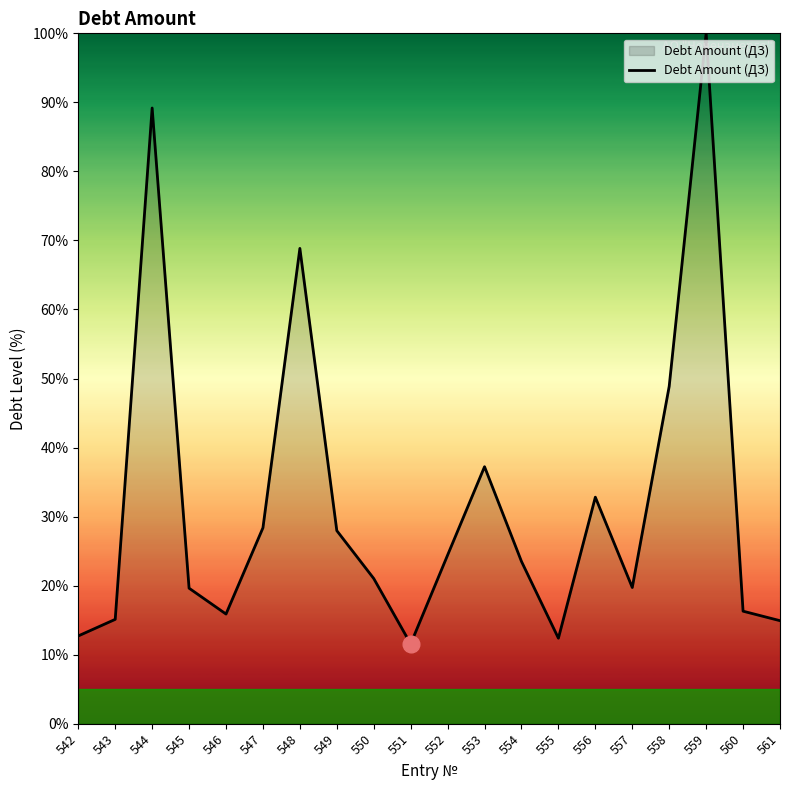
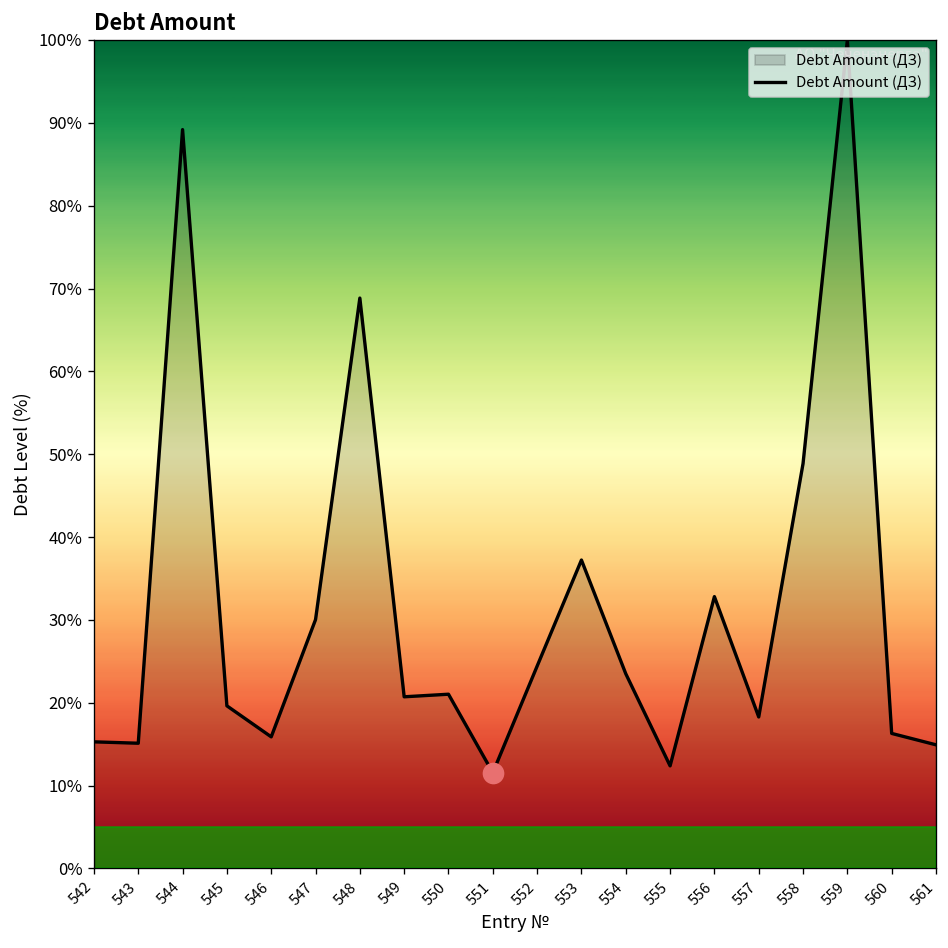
Debt Amount (ДЗ), 542: 13% -> 15%
Debt Amount (ДЗ), 547: 28% -> 30%
Debt Amount (ДЗ), 549: 28% -> 21%
Debt Amount (ДЗ), 557: 20% -> 18%
